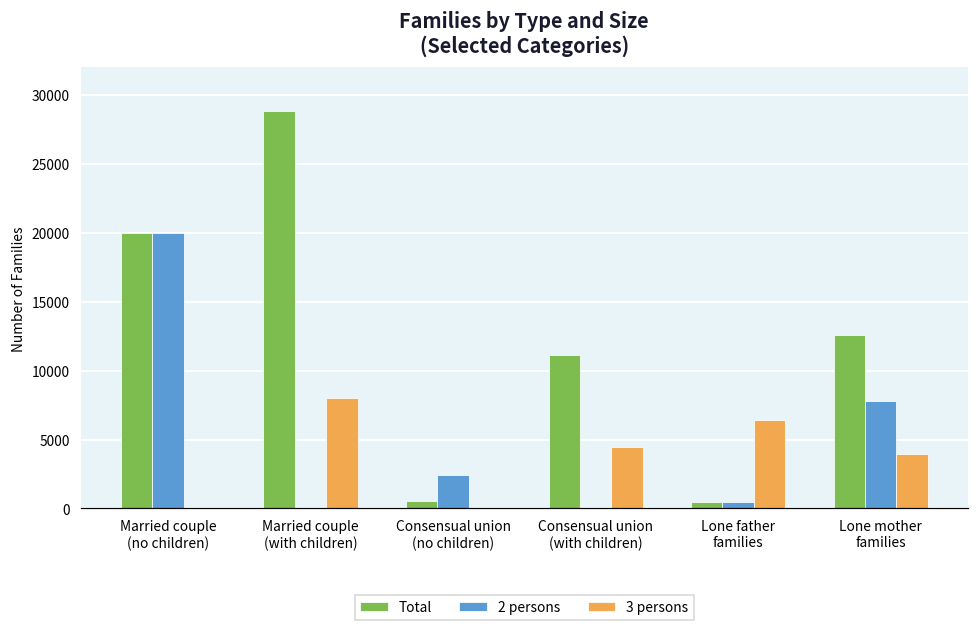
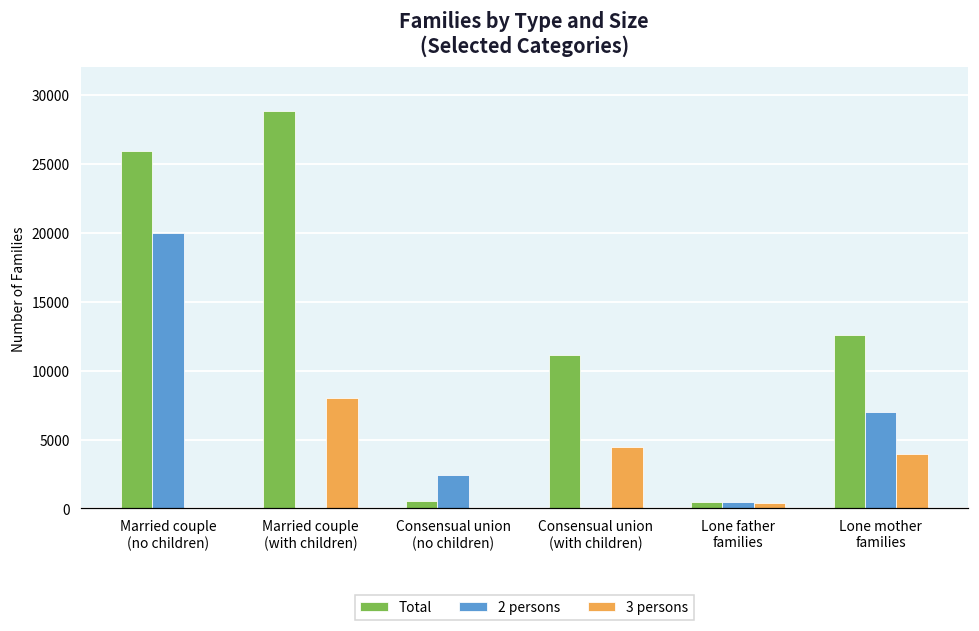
Total, Married couple (no children): 20000 -> 25900
3 persons, Lone father families: 6400 -> 400
2 persons, Lone mother families: 7800 -> 7000
